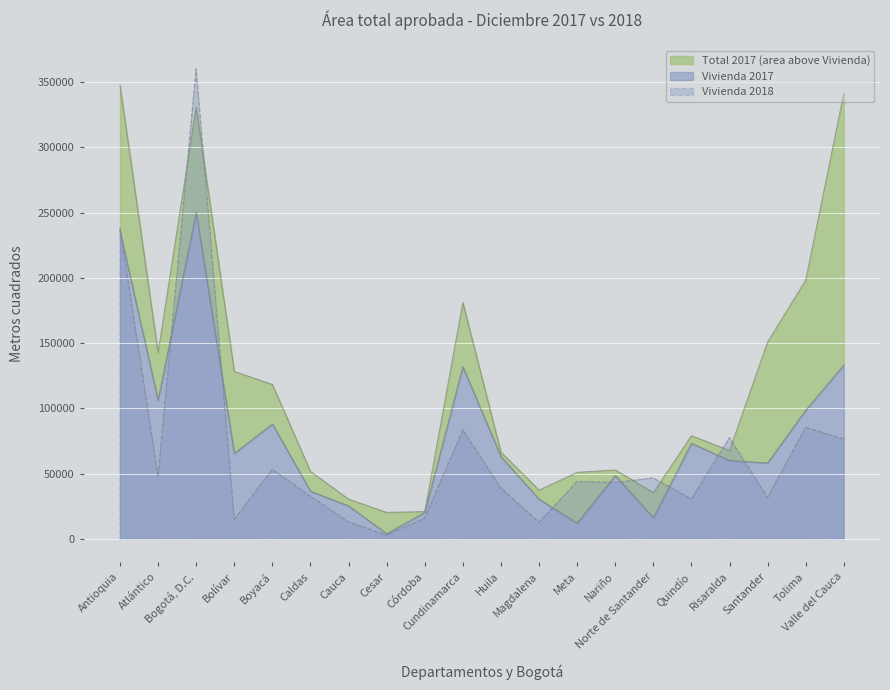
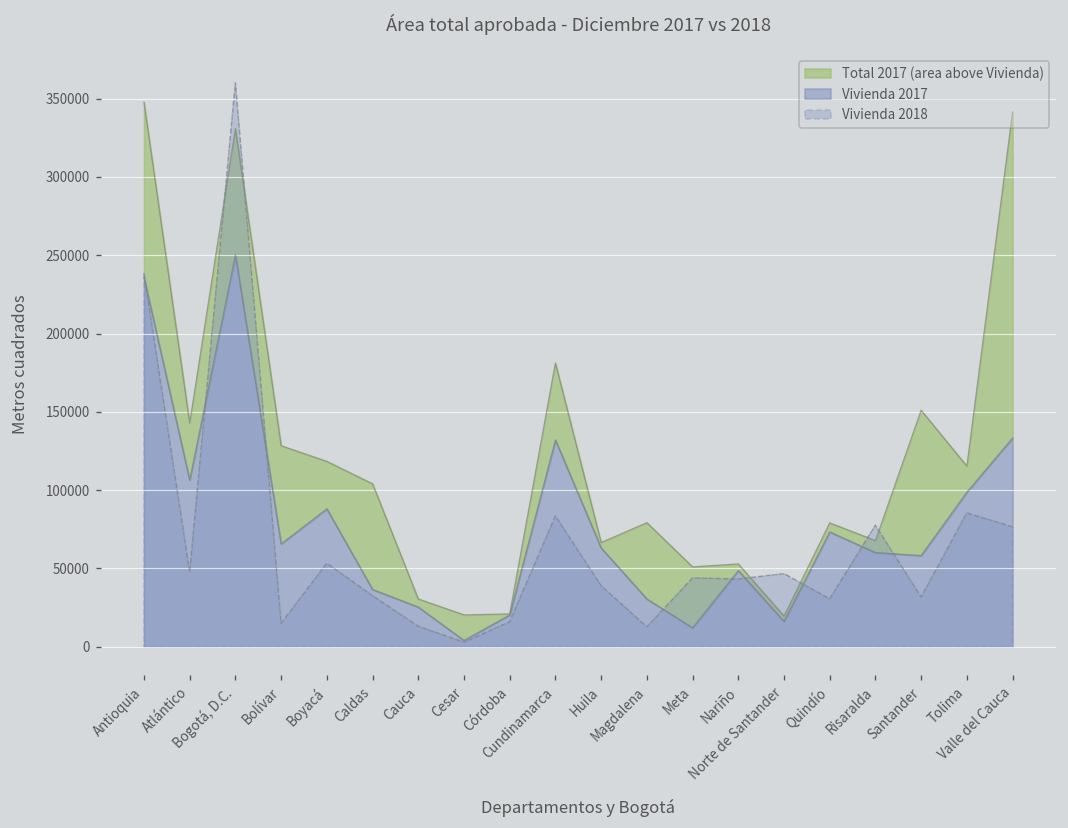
Total 2017 (area above Vivienda), Caldas: 52000 -> 104000
Total 2017 (area above Vivienda), Magdalena: 37000 -> 79000
Total 2017 (area above Vivienda), Norte de Santander: 35000 -> 20000
Total 2017 (area above Vivienda), Tolima: 198000 -> 115000
